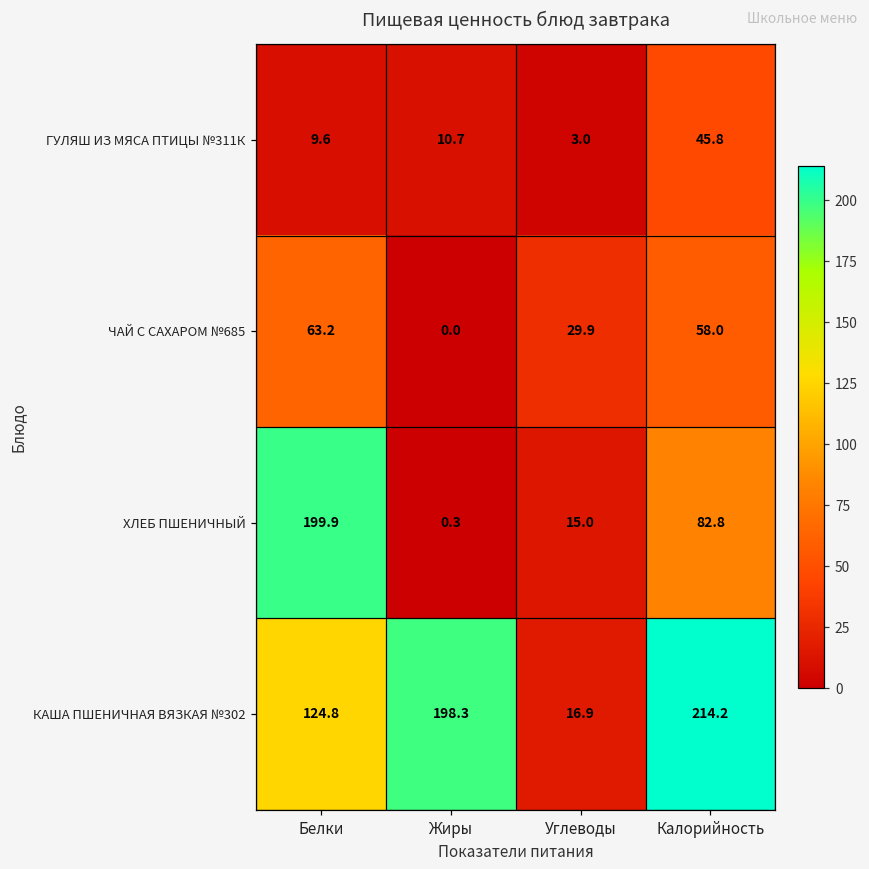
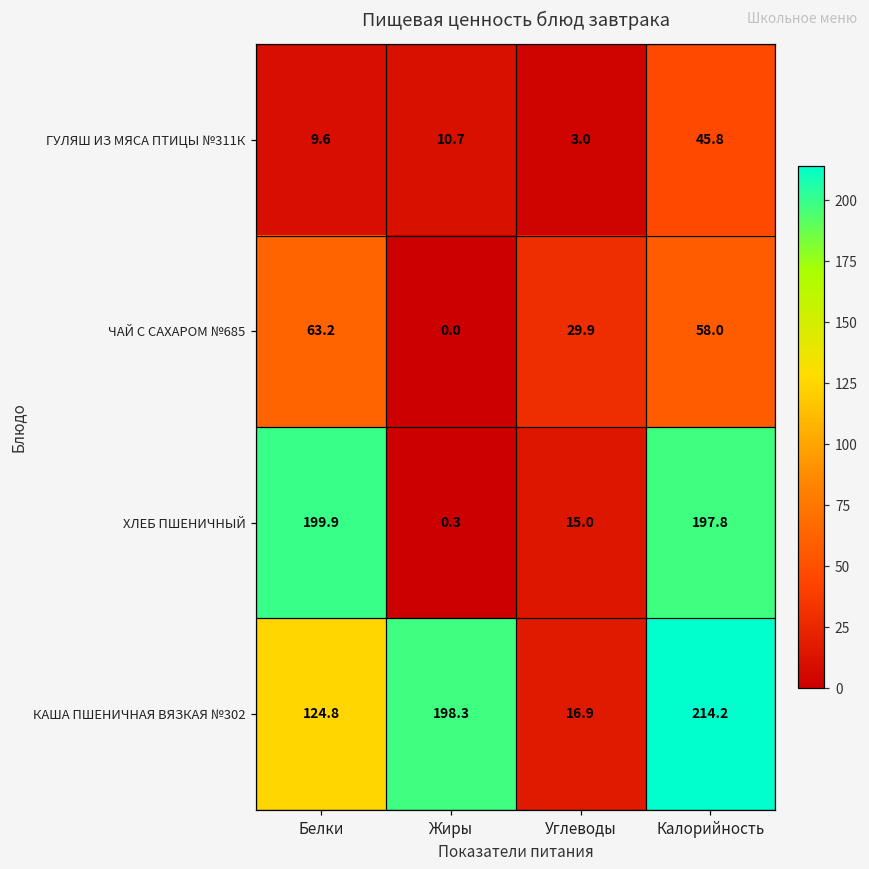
ХЛЕБ ПШЕНИЧНЫЙ, Калорийность: 82.8 -> 197.8
